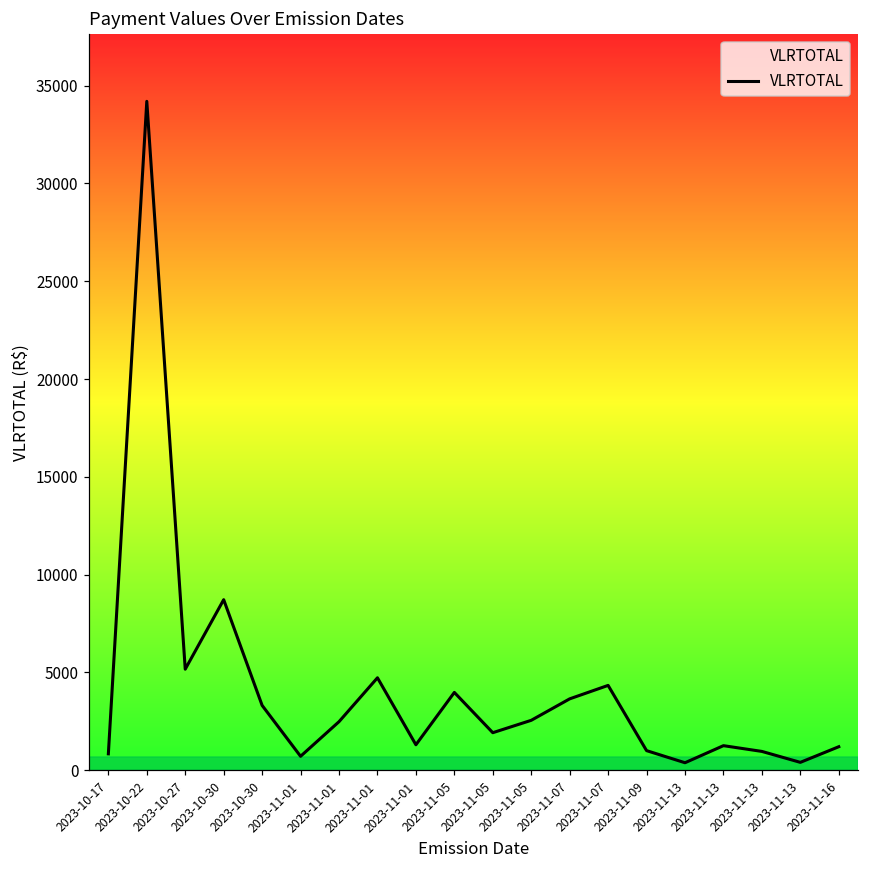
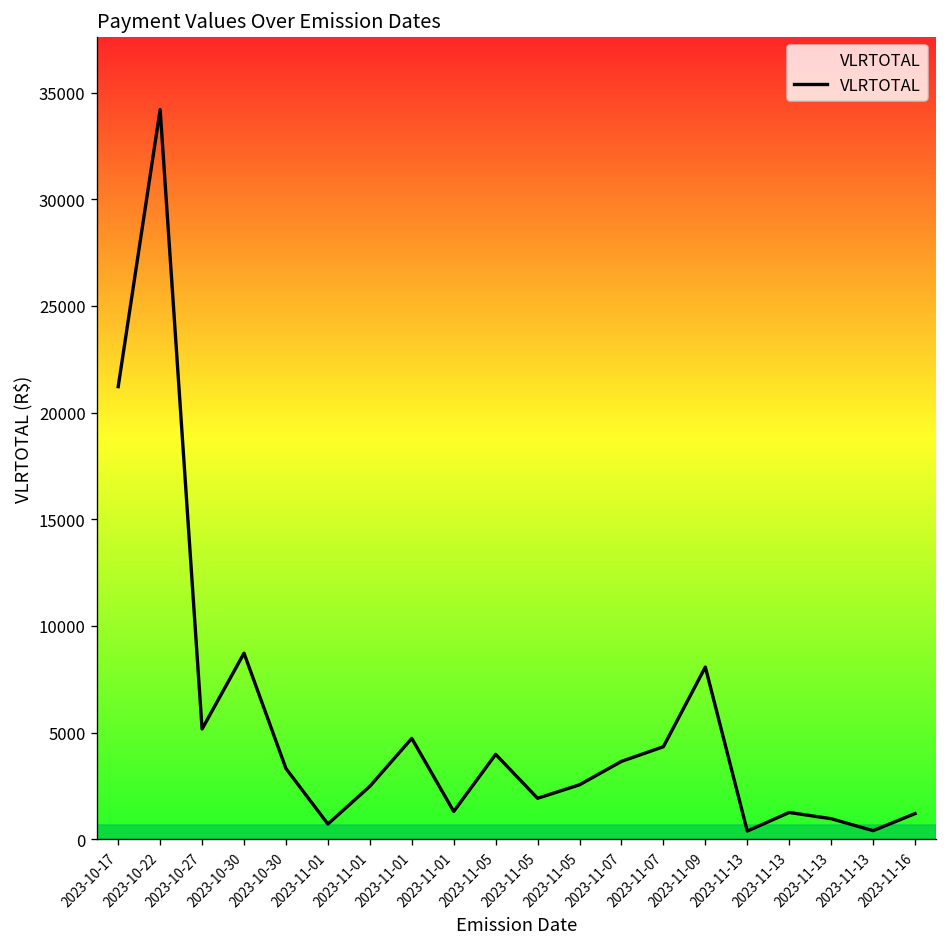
2023-10-17: 800 -> 21200
2023-11-09: 1000 -> 8100
